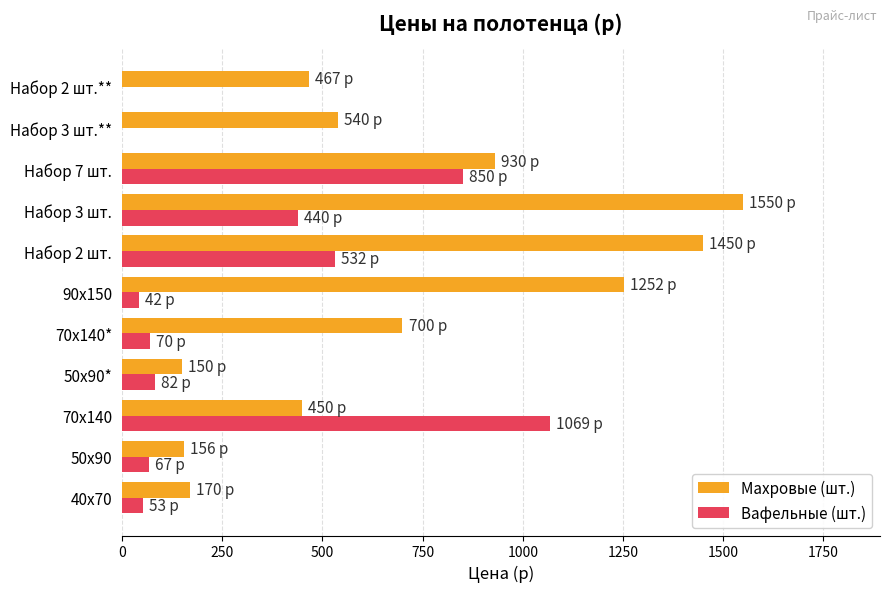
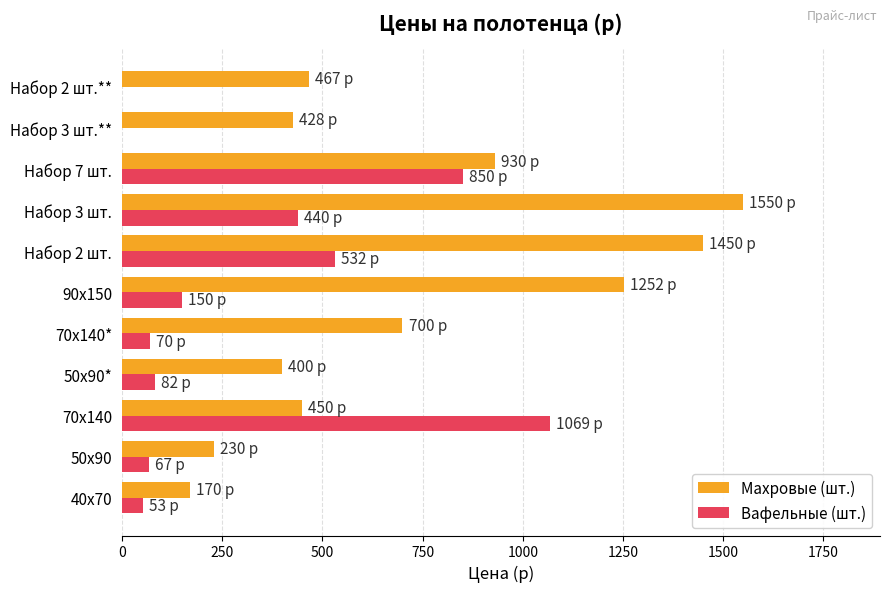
Махровые (шт.), Набор 3 шт.**: 540 -> 428
Вафельные (шт.), 90х150: 42 -> 150
Махровые (шт.), 50х90*: 150 -> 400
Махровые (шт.), 50х90: 156 -> 230
